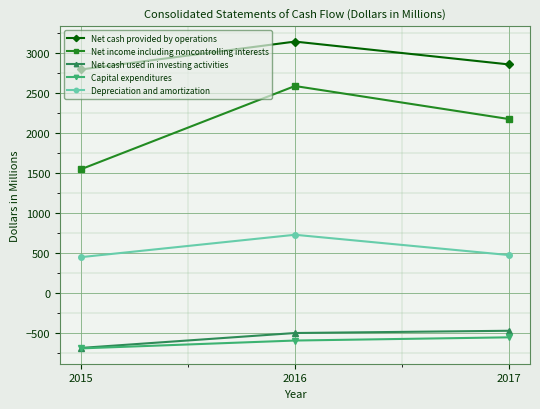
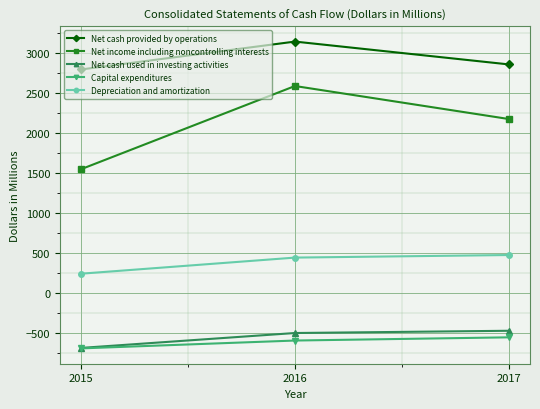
Depreciation and amortization, 2015: 400 -> 200
Depreciation and amortization, 2016: 700 -> 400
